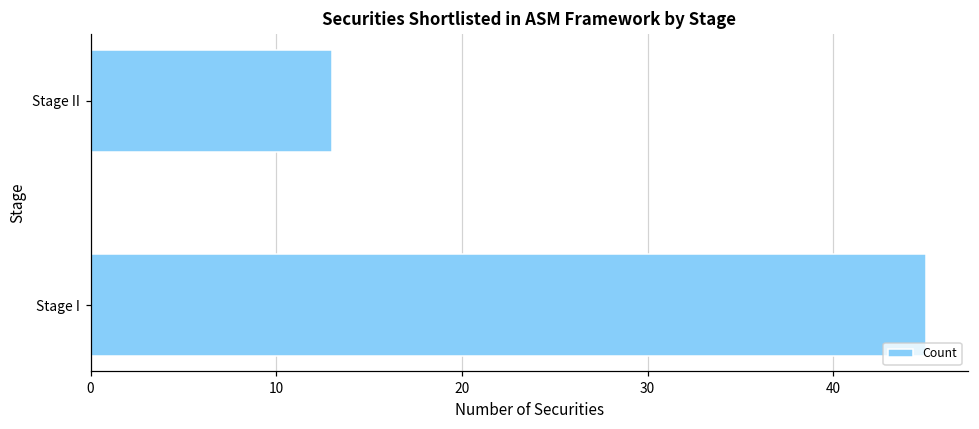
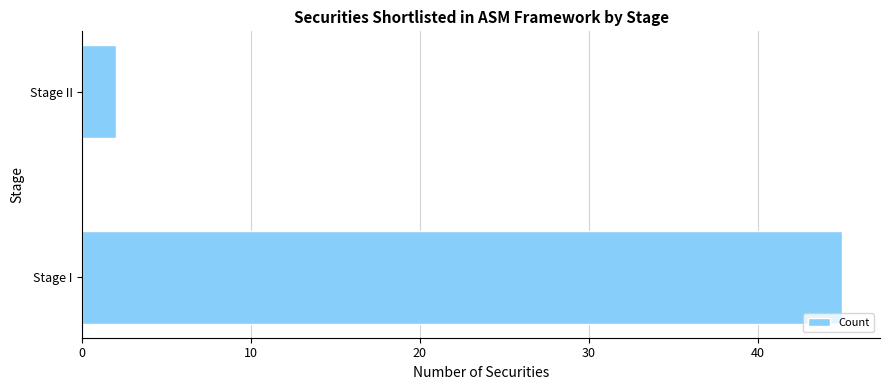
Stage II: 13 -> 2
